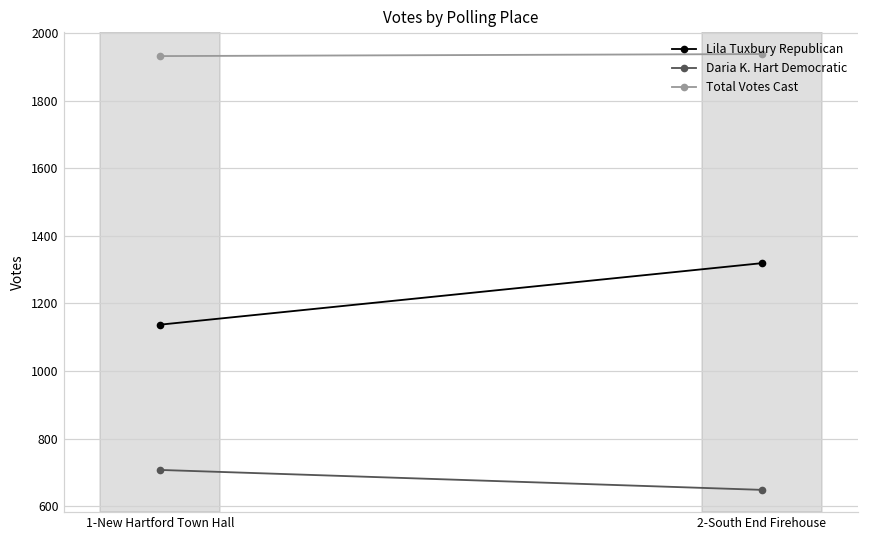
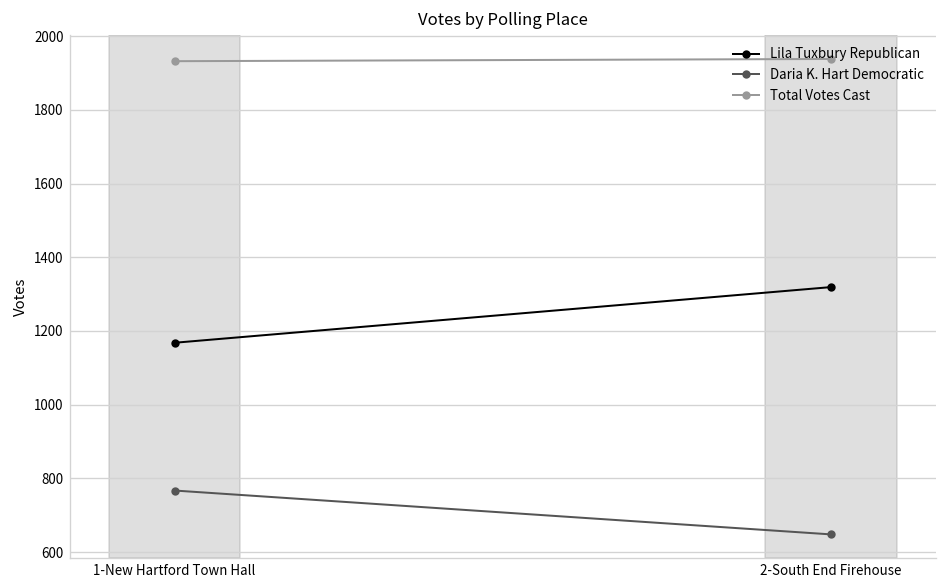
Lila Tuxbury Republican, 1-New Hartford Town Hall: 1140 -> 1170
Daria K. Hart Democratic, 1-New Hartford Town Hall: 710 -> 770
